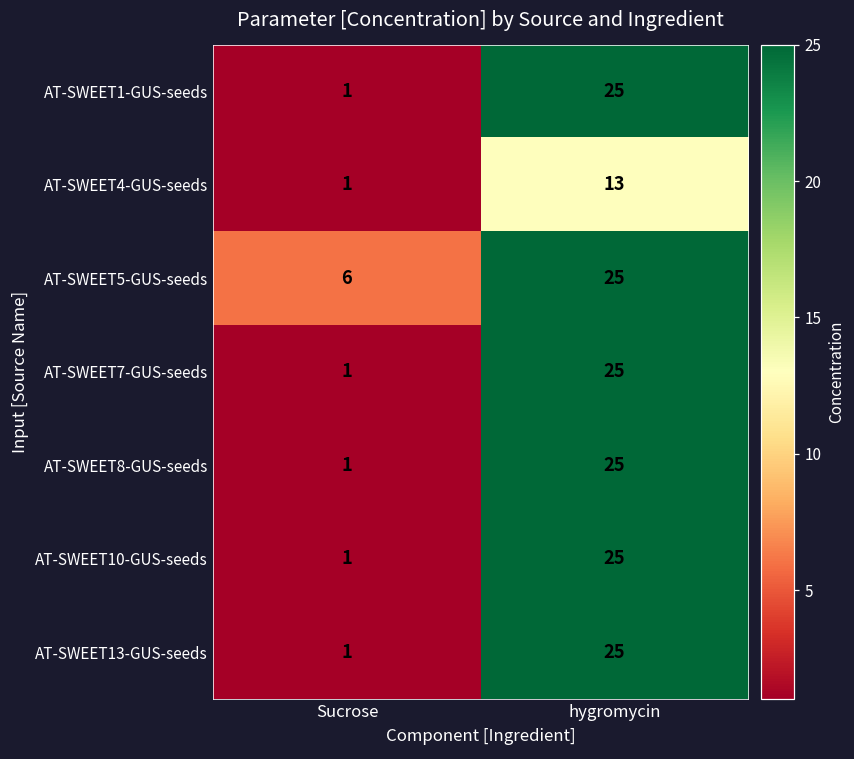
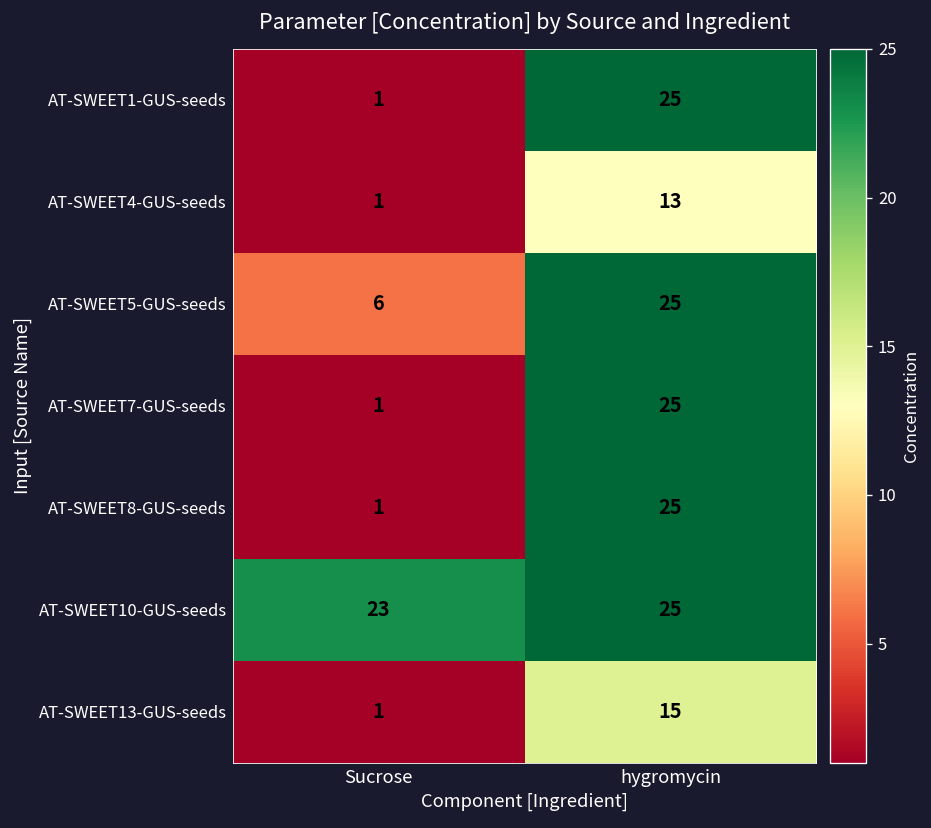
AT-SWEET10-GUS-seeds, Sucrose: 1 -> 23
AT-SWEET13-GUS-seeds, hygromycin: 25 -> 15
